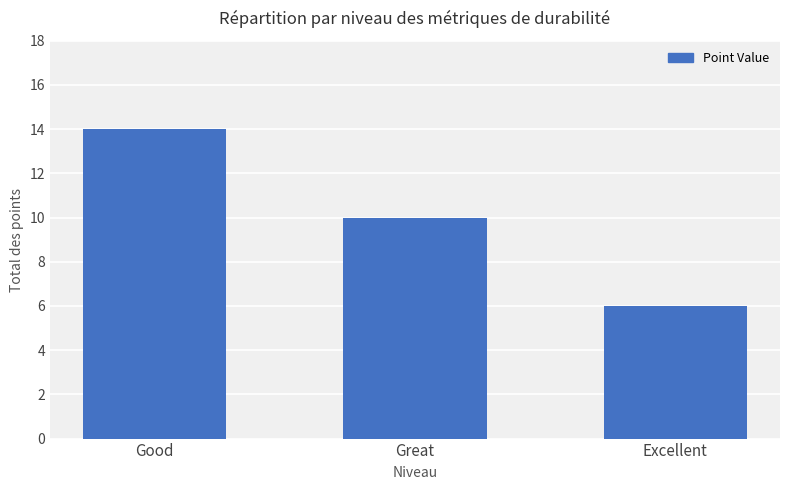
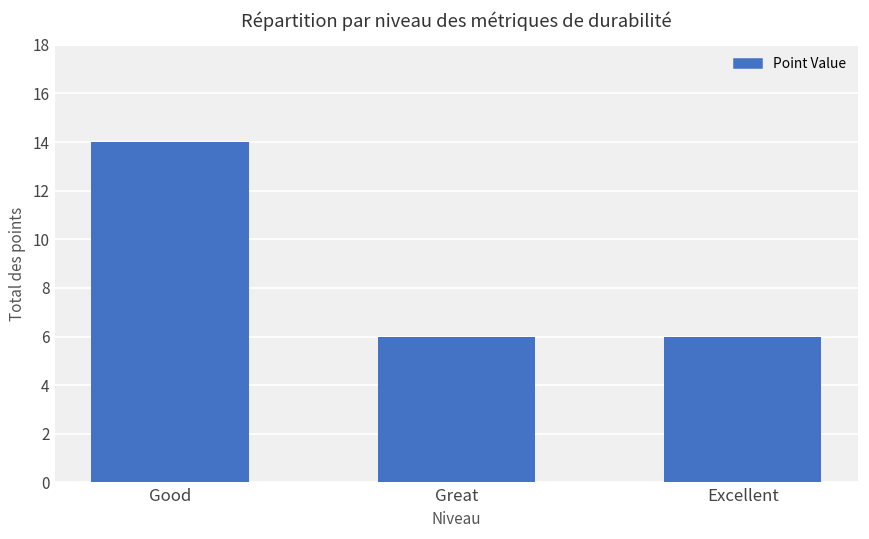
Great: 10 -> 6
